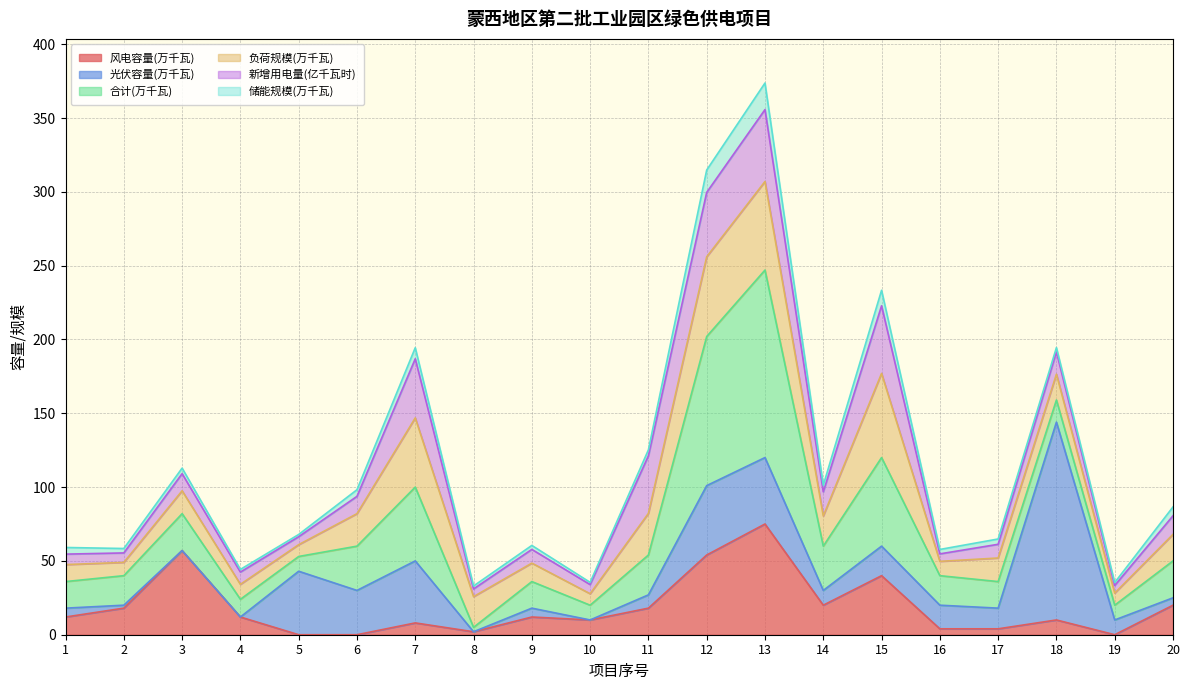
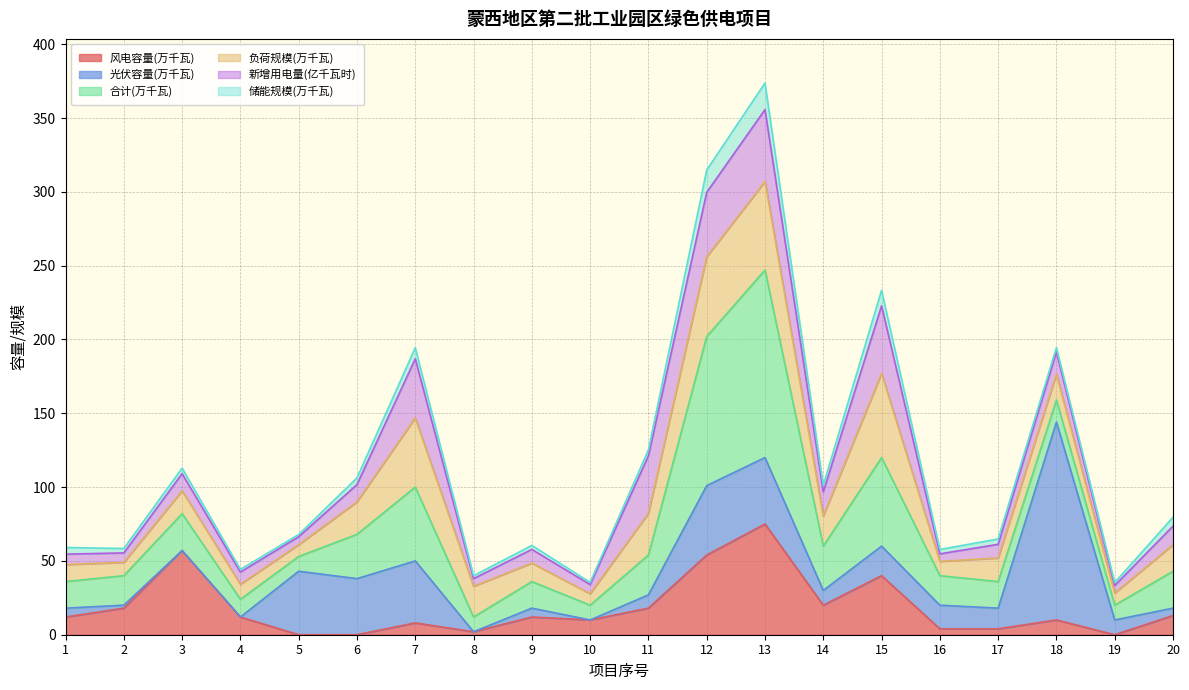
光伏容量(万千瓦), 6: 30 -> 38
合计(万千瓦), 8: 3 -> 10
风电容量(万千瓦), 20: 20 -> 13
